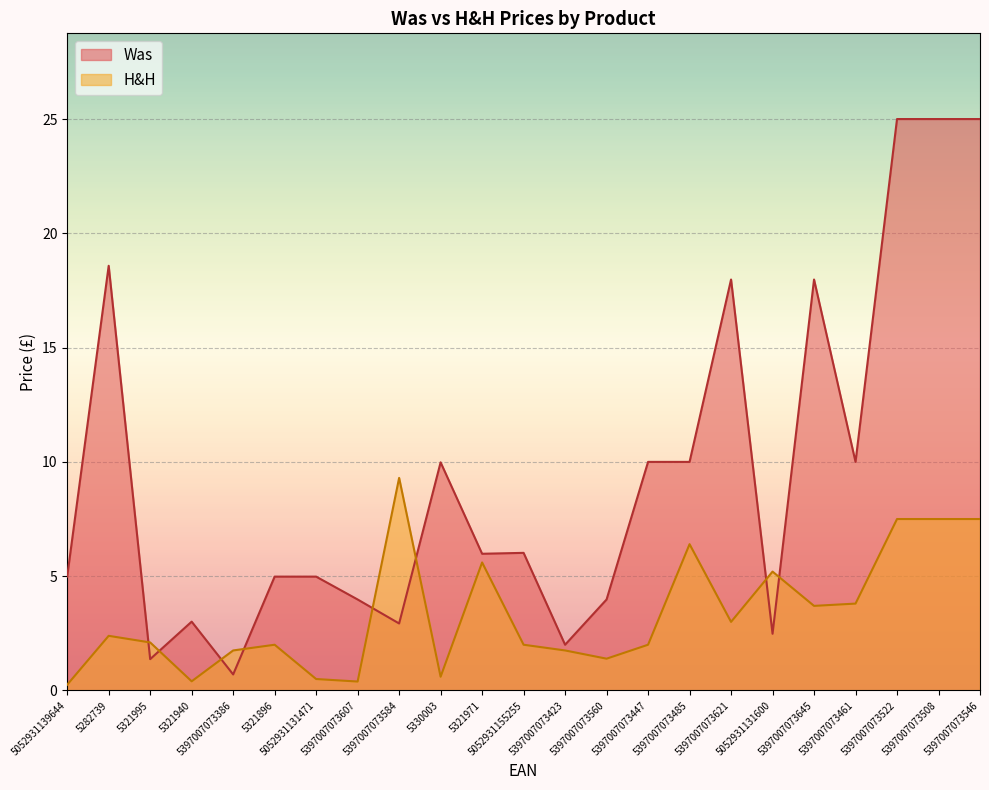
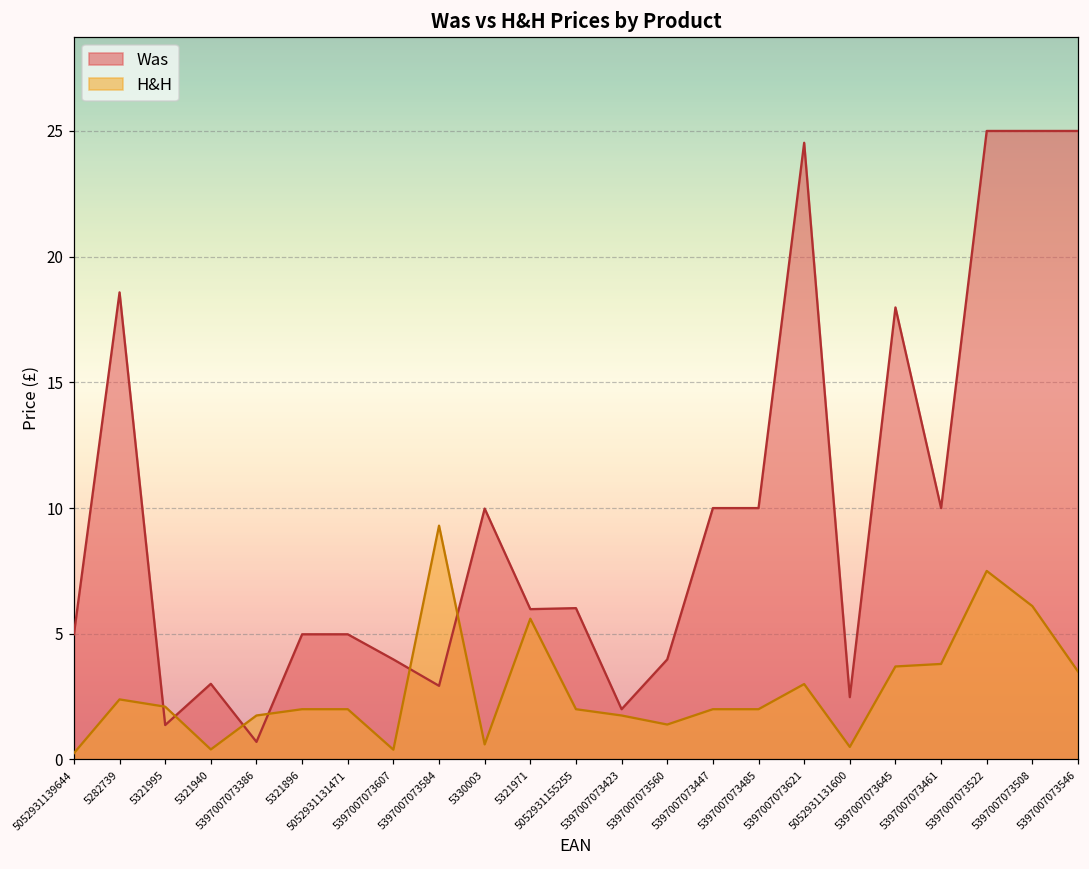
H&H, 5052931131471: 0.5 -> 2.0
H&H, 5397007073485: 6.4 -> 2.0
Was, 5397007073621: 18.0 -> 24.5
H&H, 5052931131600: 5.2 -> 0.5
H&H, 5397007073508: 7.5 -> 6.1
H&H, 5397007073546: 7.5 -> 3.5
